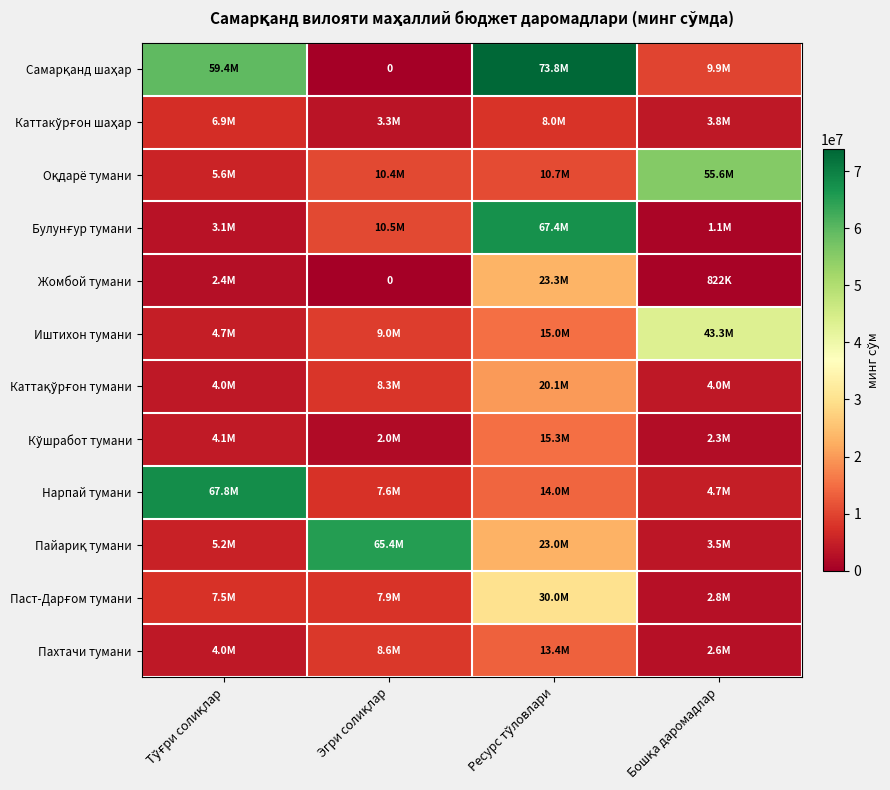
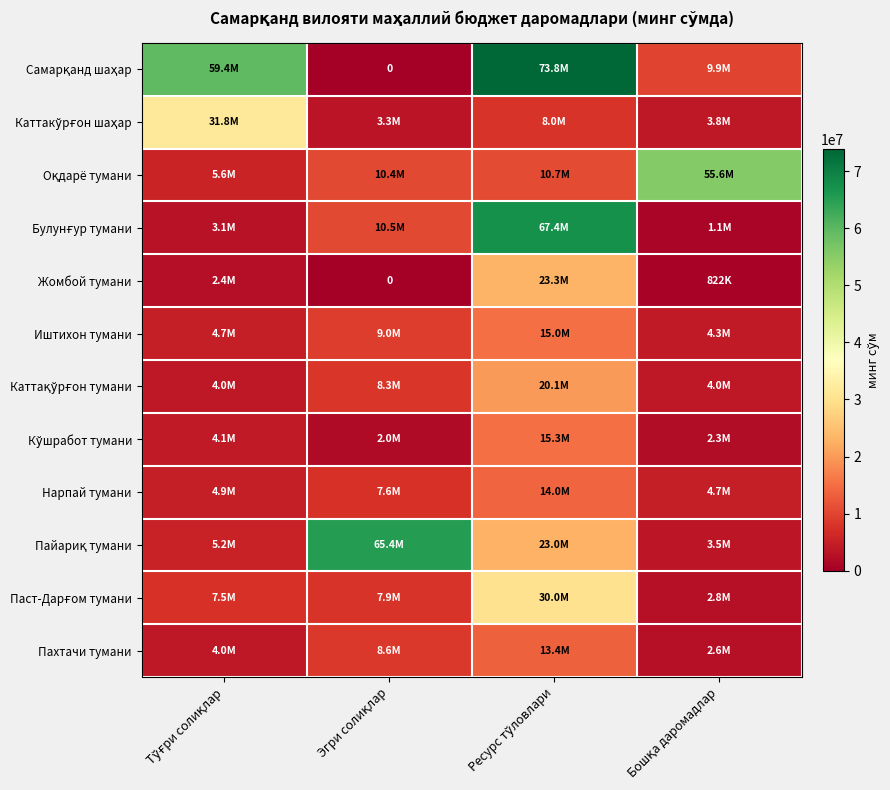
Каттакўрғон шаҳар, Тўғри солиқлар: 6.9M -> 31.8M
Иштихон тумани, Бошқа даромадлар: 43.3M -> 4.3M
Нарпай тумани, Тўғри солиқлар: 67.8M -> 4.9M
